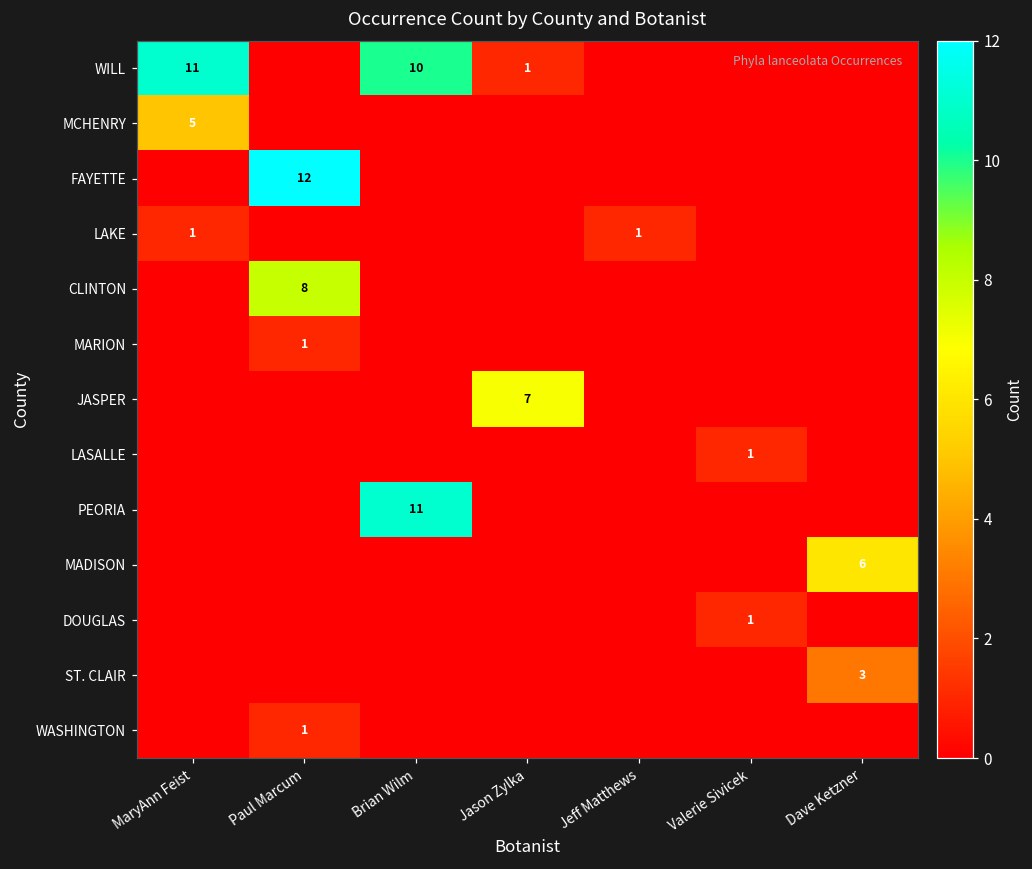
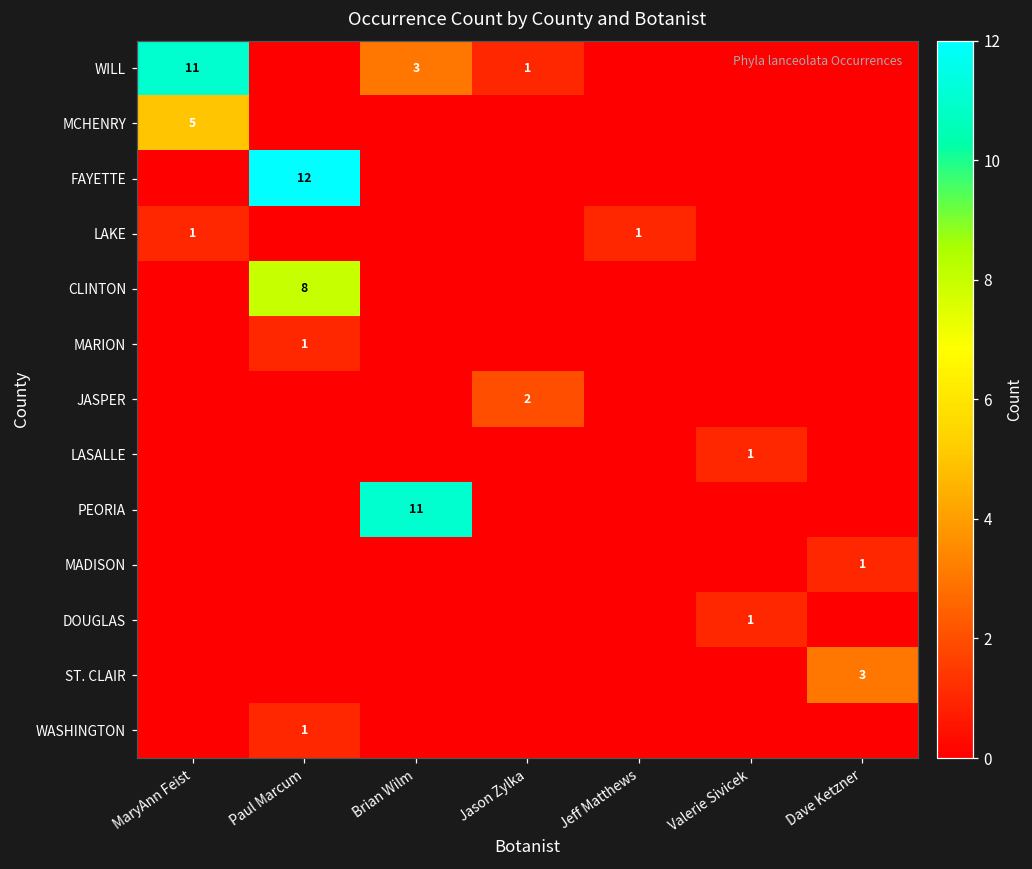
WILL, Brian Wilm: 10 -> 3
JASPER, Jason Zylka: 7 -> 2
MADISON, Dave Ketzner: 6 -> 1
